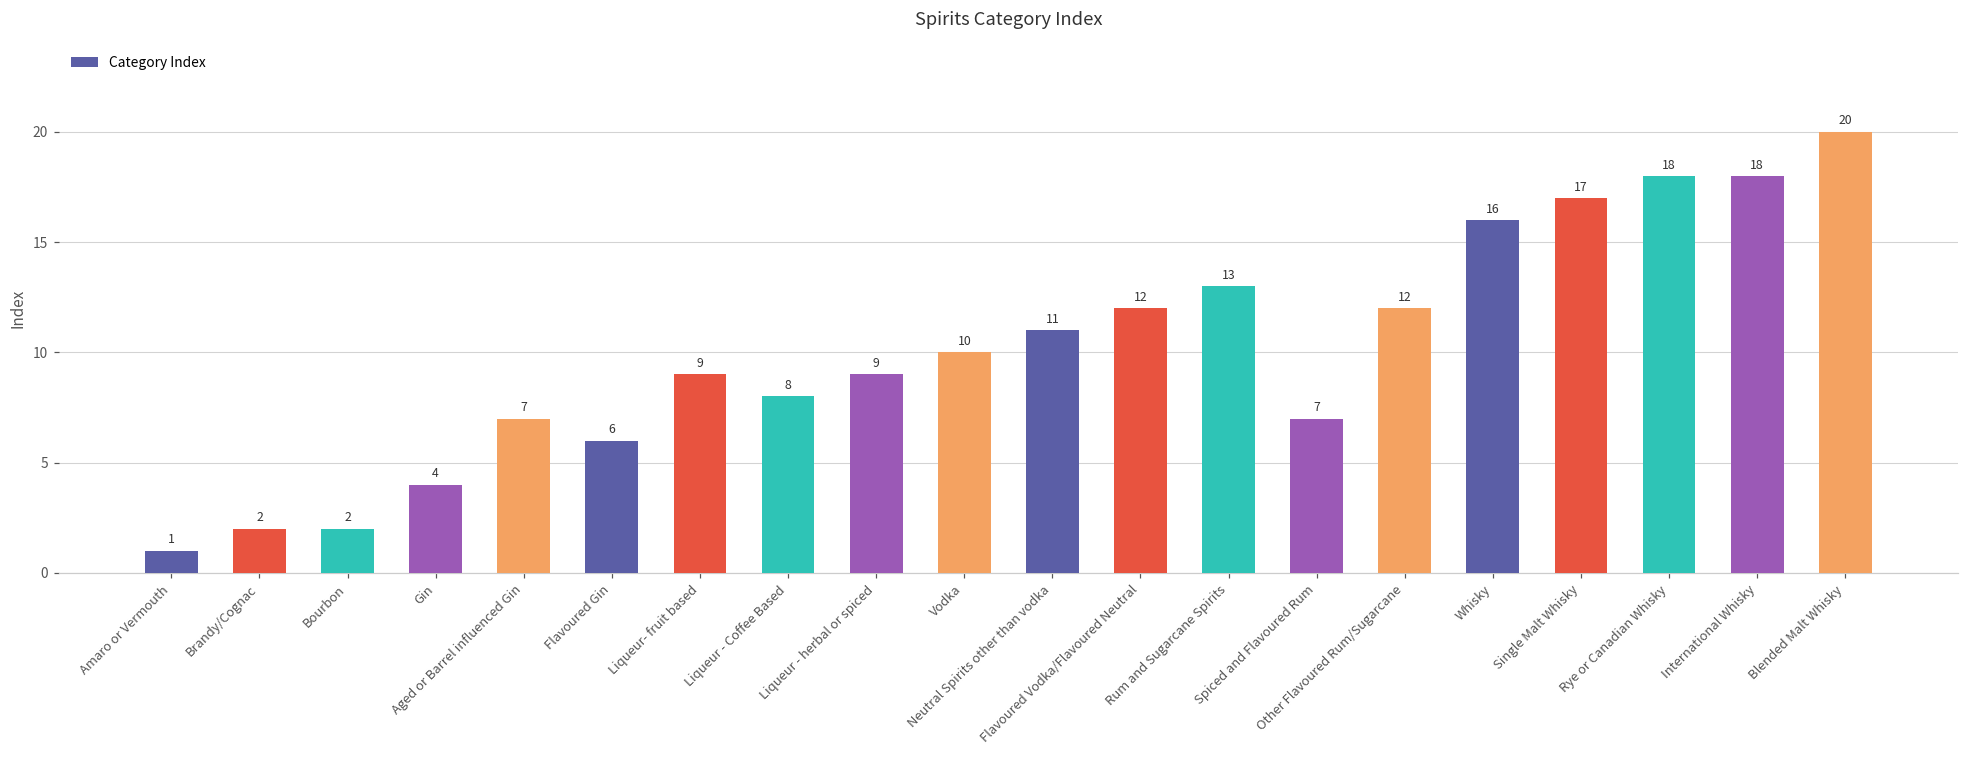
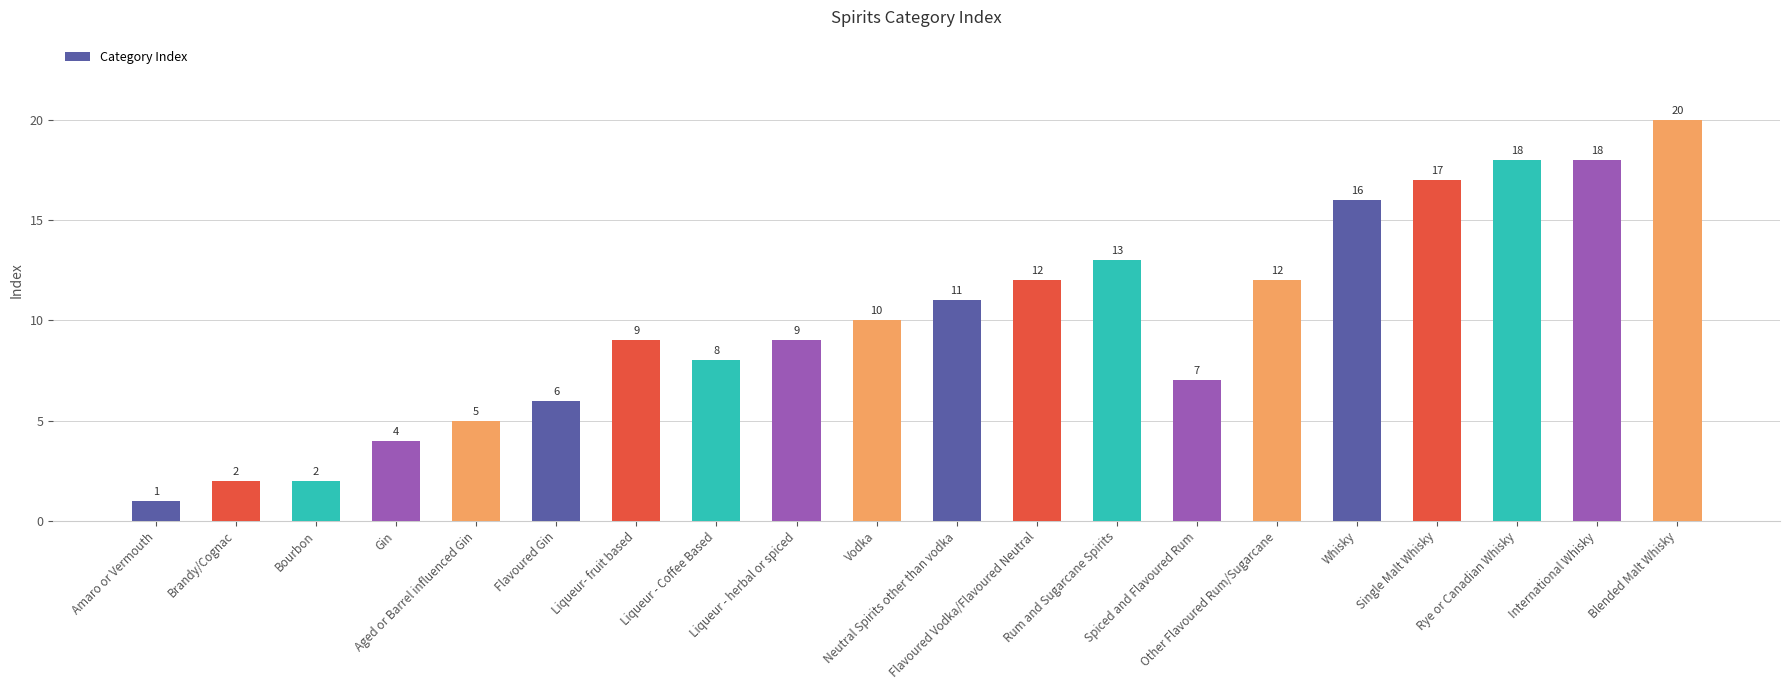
Aged or Barrel influenced Gin: 7 -> 5
